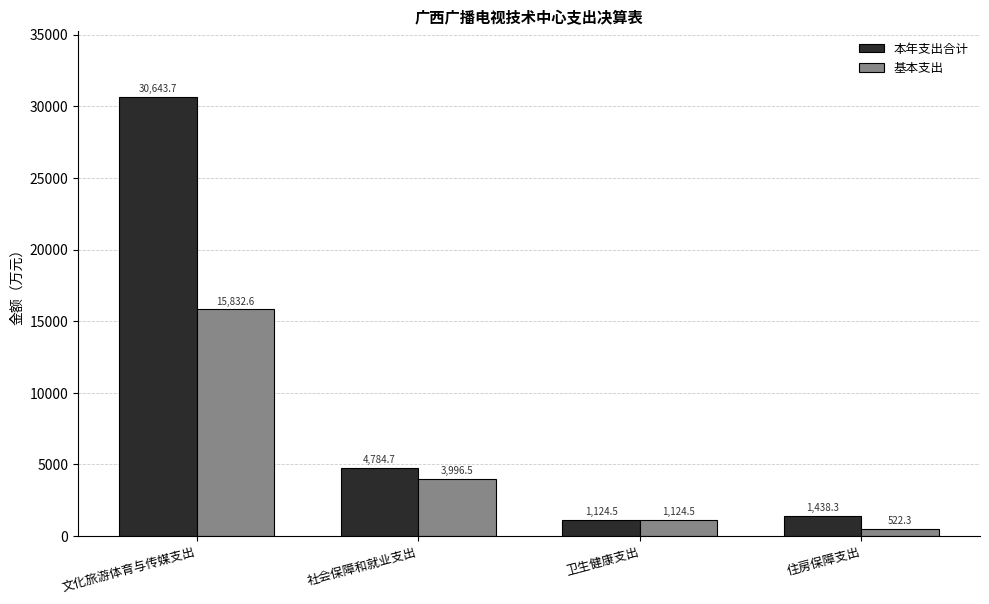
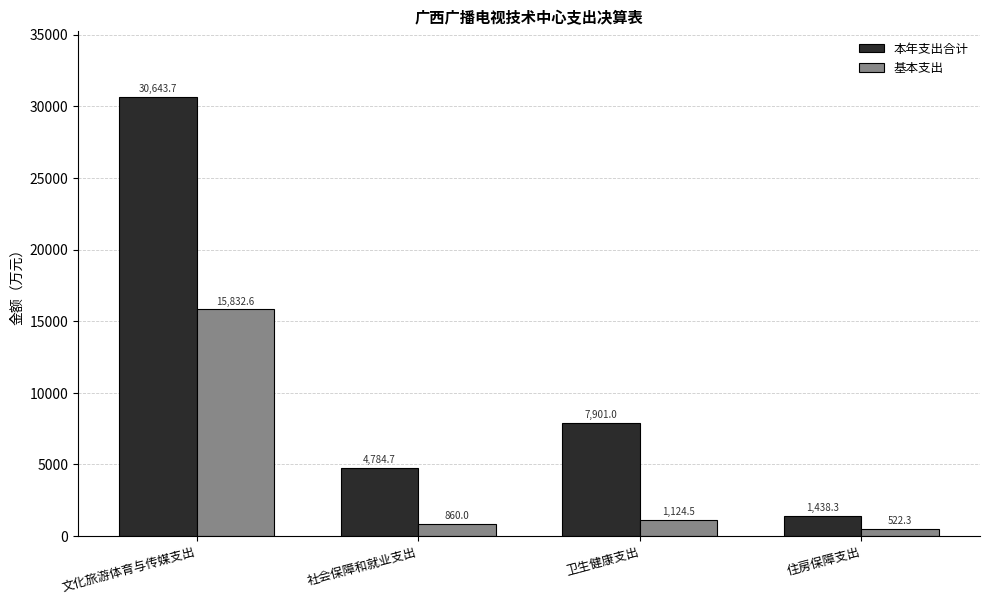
基本支出, 社会保障和就业支出: 3,996.5 -> 860.0
本年支出合计, 卫生健康支出: 1,124.5 -> 7,901.0
